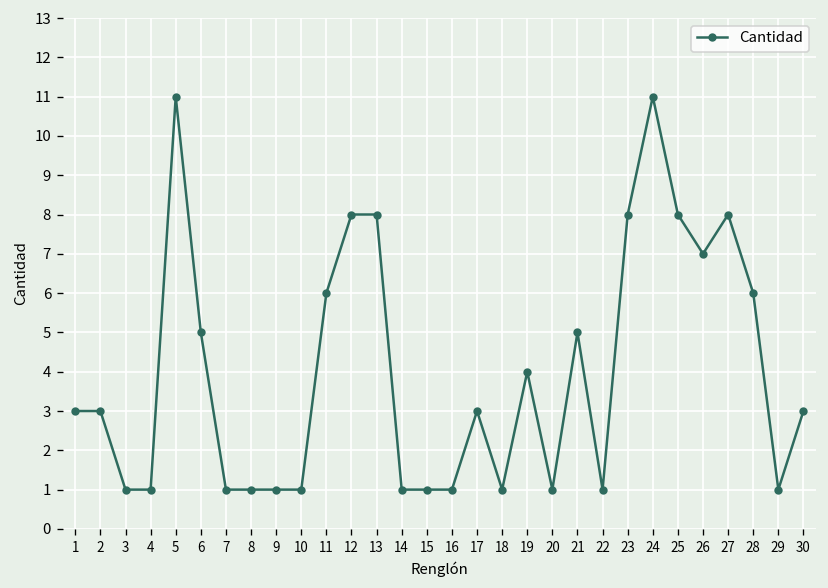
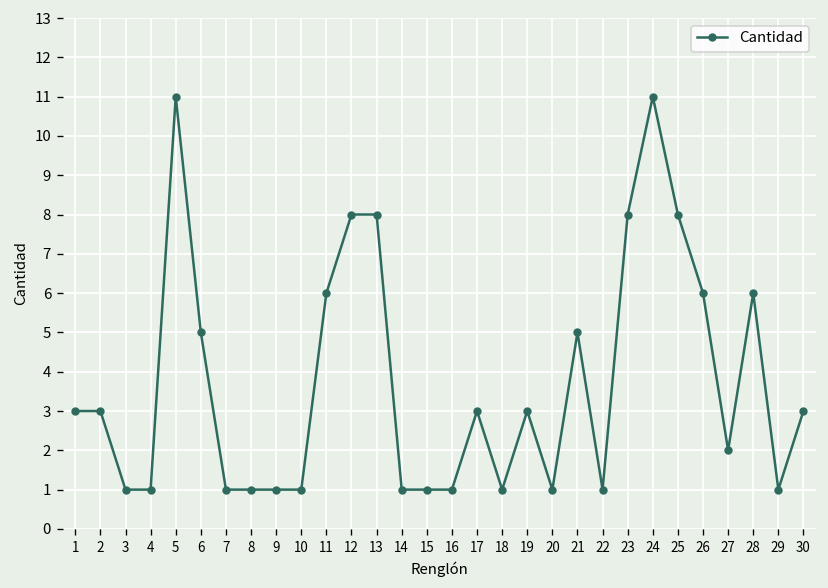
19: 4 -> 3
26: 7 -> 6
27: 8 -> 2
